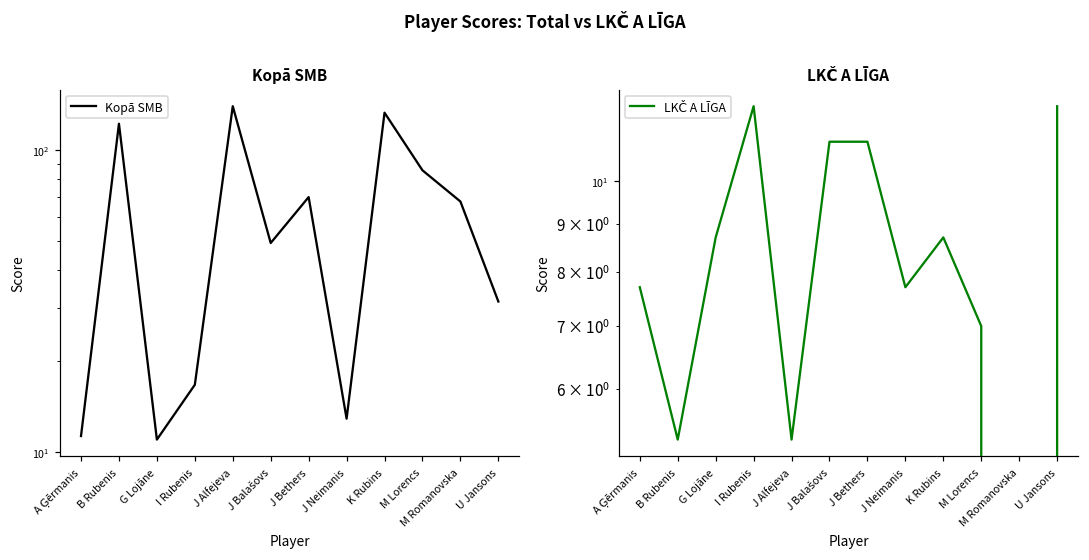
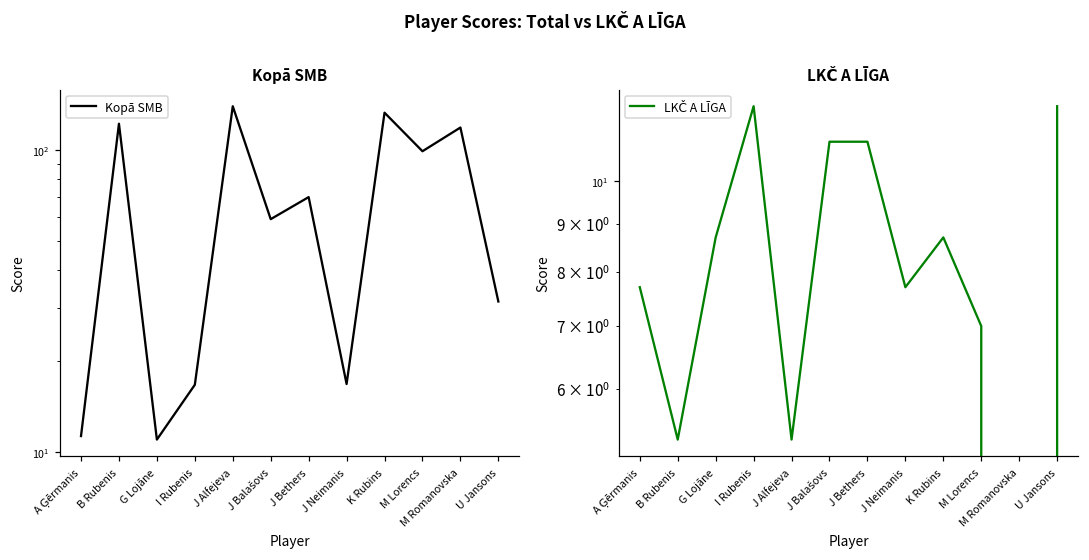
Kopā SMB, J Balašovs: 49 -> 59
Kopā SMB, J Neimanis: 13 -> 17
Kopā SMB, M Lorencs: 86 -> 99
Kopā SMB, M Romanovska: 68 -> 119
